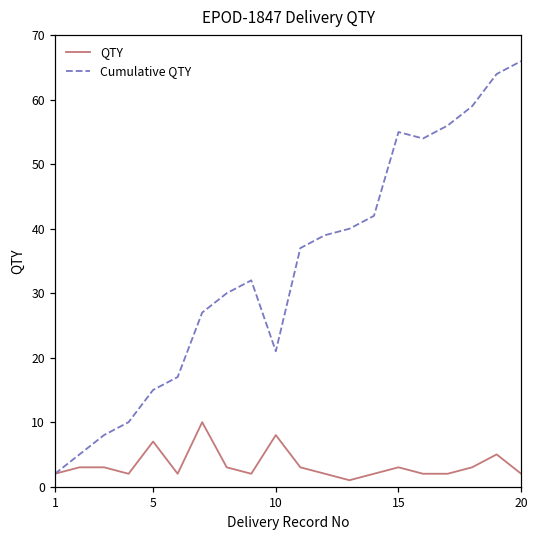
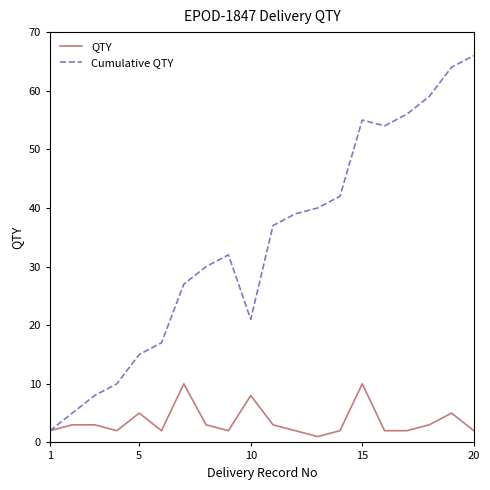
QTY, 5: 7 -> 5
QTY, 15: 3 -> 10
